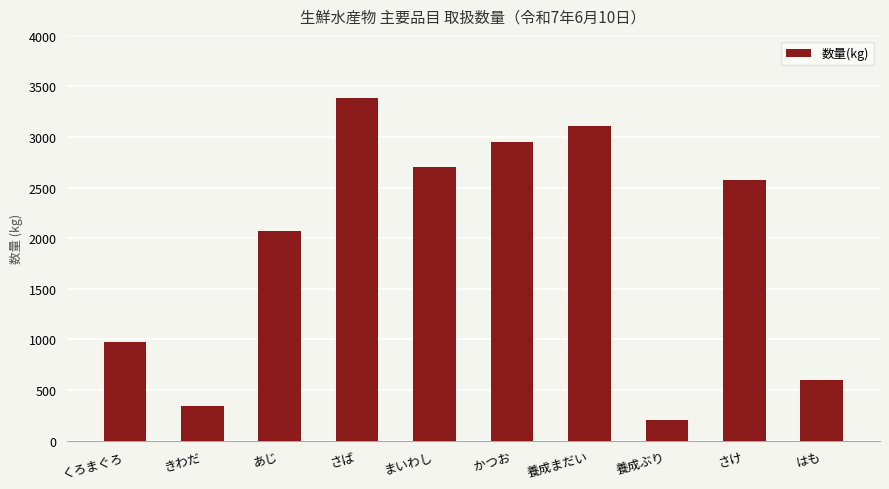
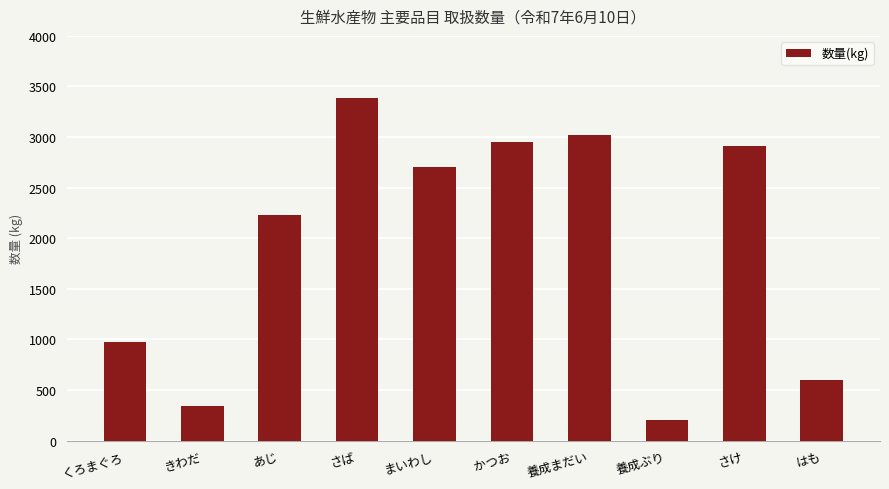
あじ: 2080 -> 2230
養成まだい: 3110 -> 3020
さけ: 2580 -> 2910
